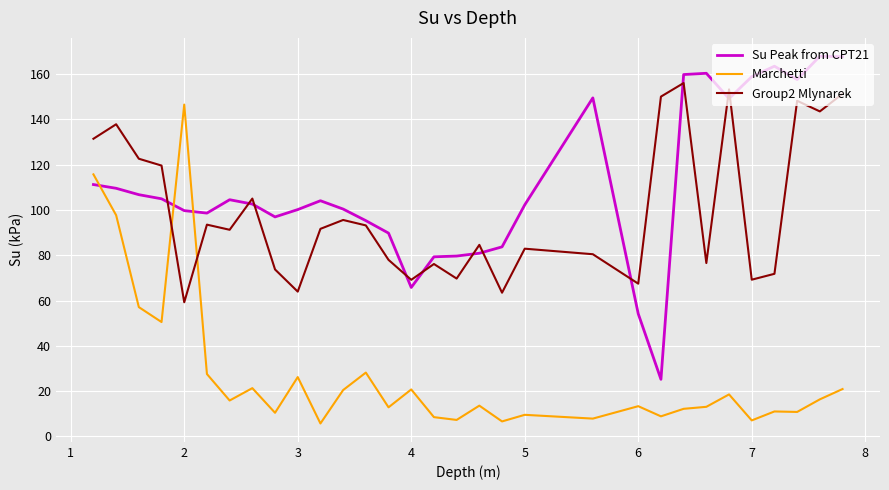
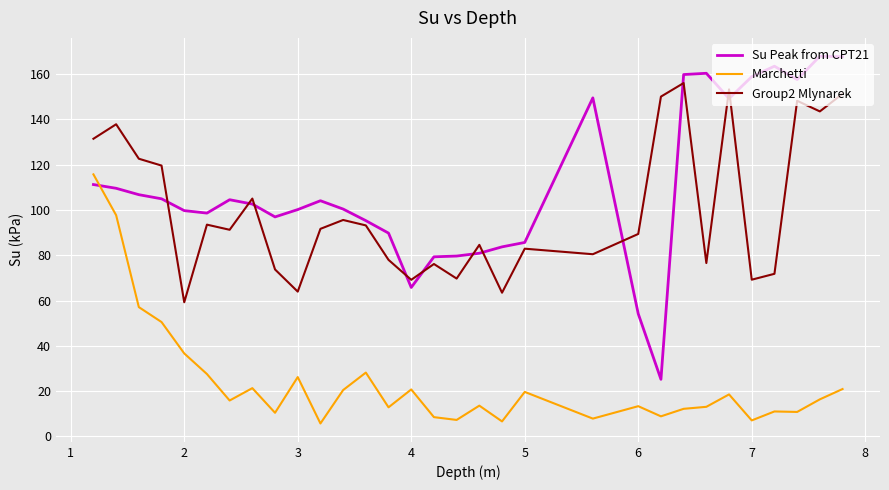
Marchetti, 2: 147 -> 37
Su Peak from CPT21, 5: 102 -> 86
Marchetti, 5: 10 -> 20
Group2 Mlynarek, 6: 67 -> 89
